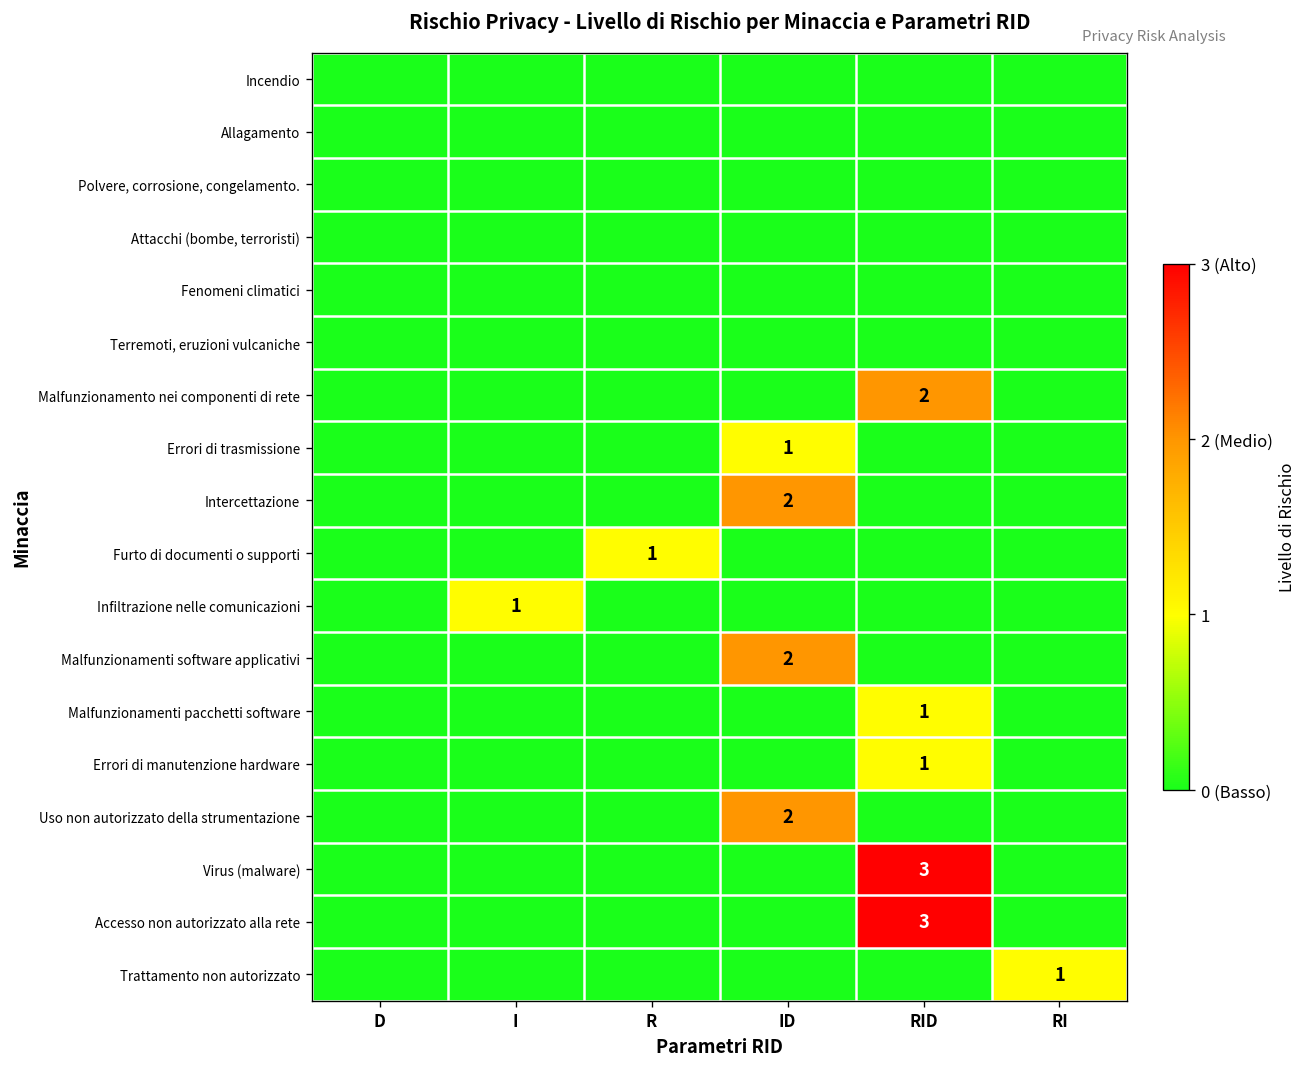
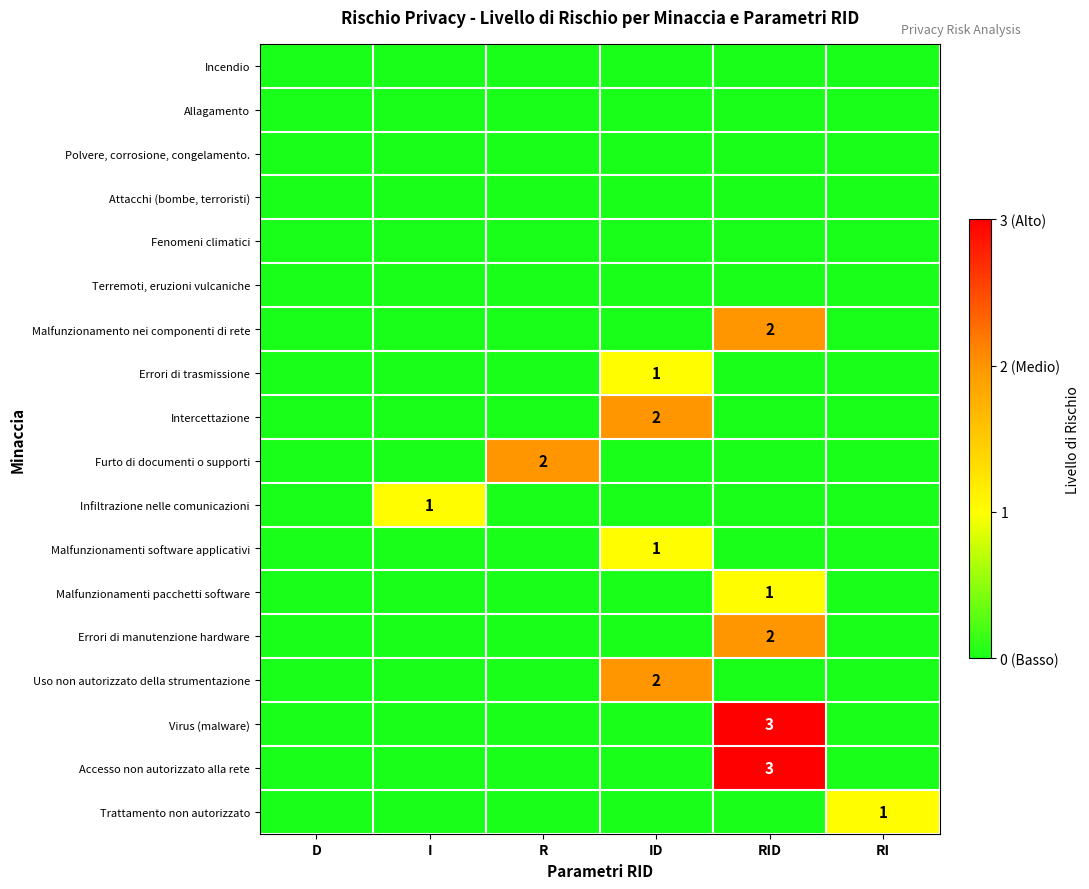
Furto di documenti o supporti, R: 1 -> 2
Malfunzionamenti software applicativi, ID: 2 -> 1
Errori di manutenzione hardware, RID: 1 -> 2
